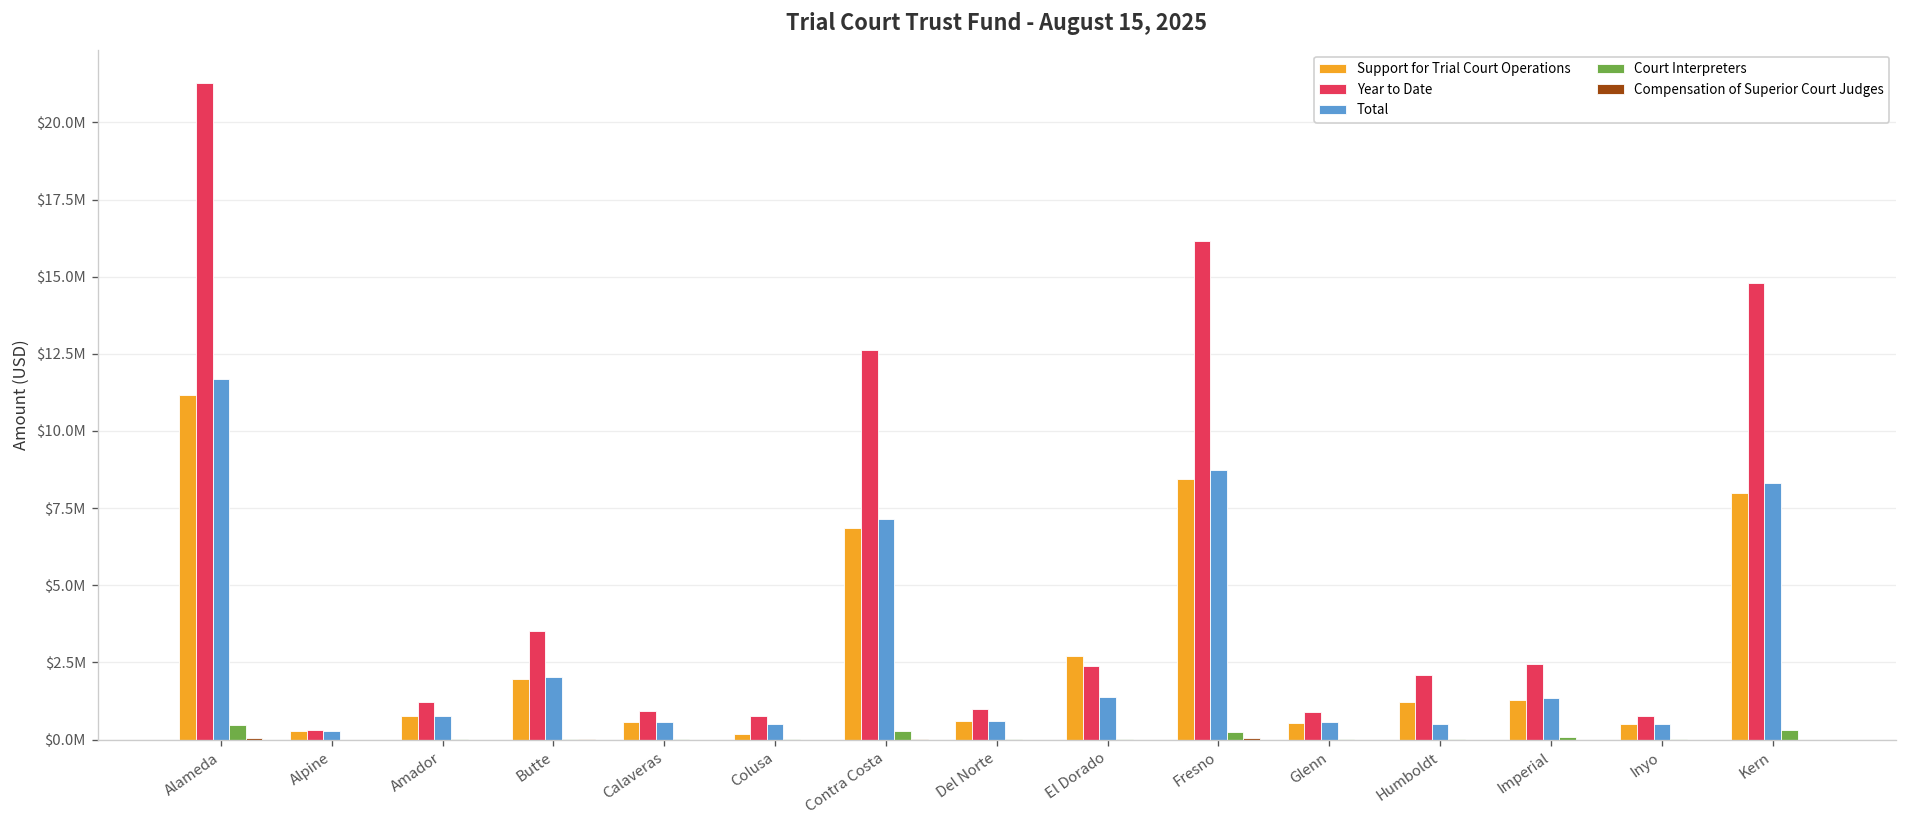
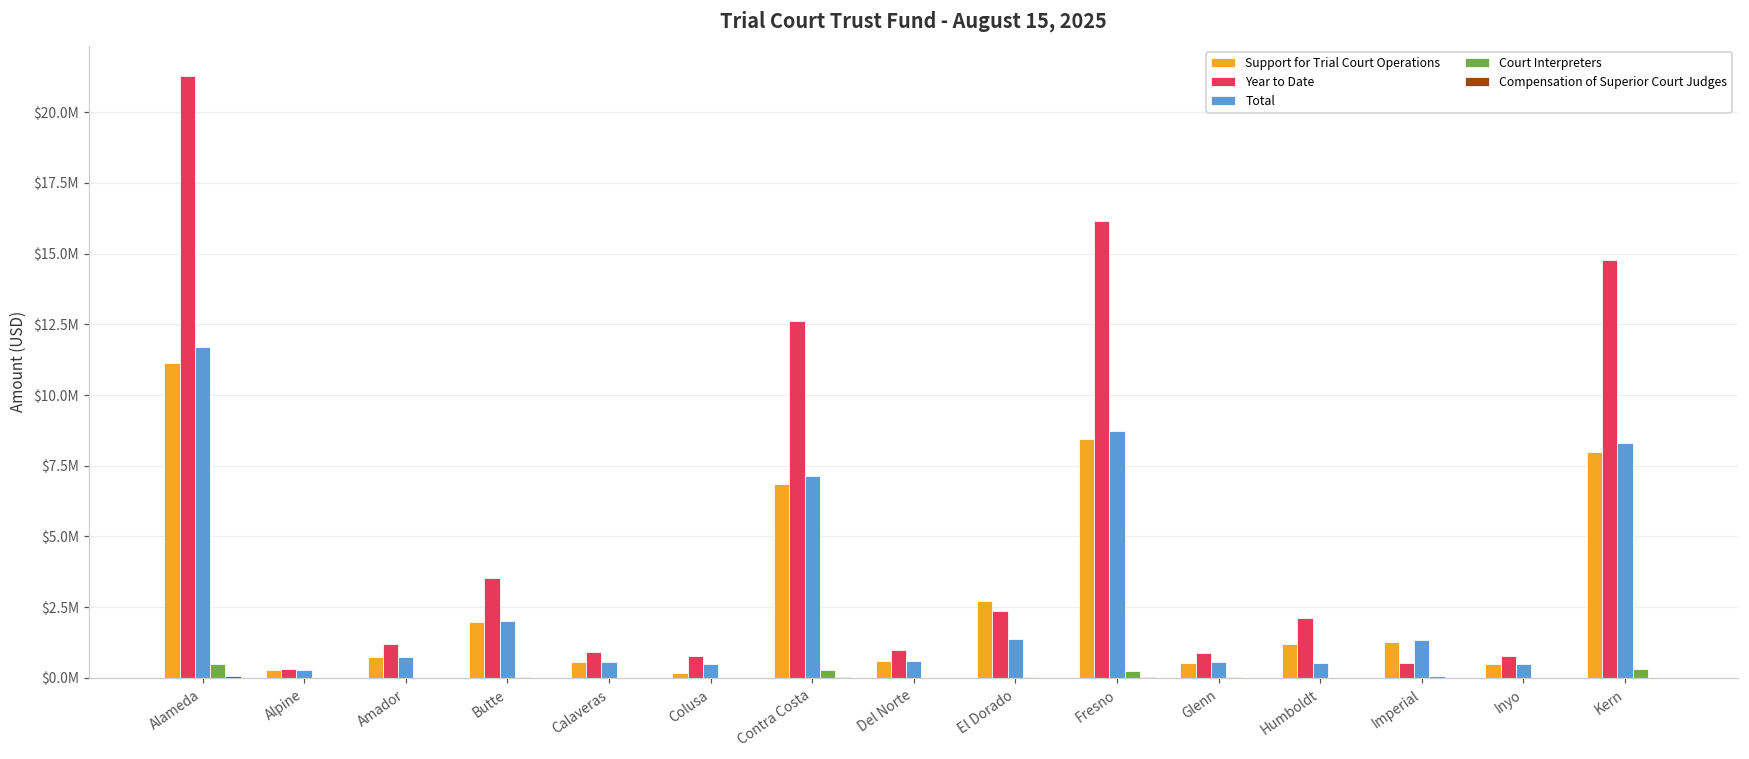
Year to Date, Imperial: $2400000 -> $500000
